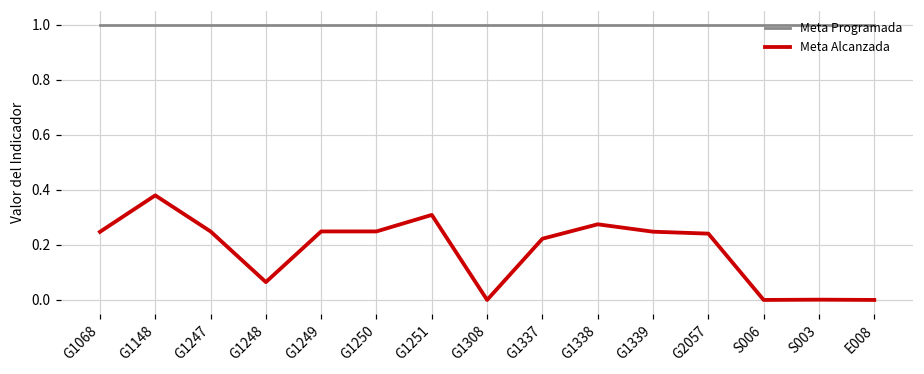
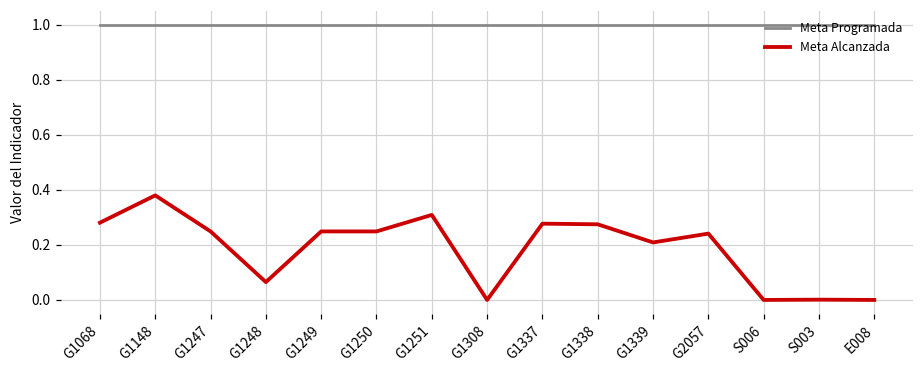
Meta Alcanzada, G1068: 0.25 -> 0.28
Meta Alcanzada, G1337: 0.22 -> 0.28
Meta Alcanzada, G1339: 0.25 -> 0.21
